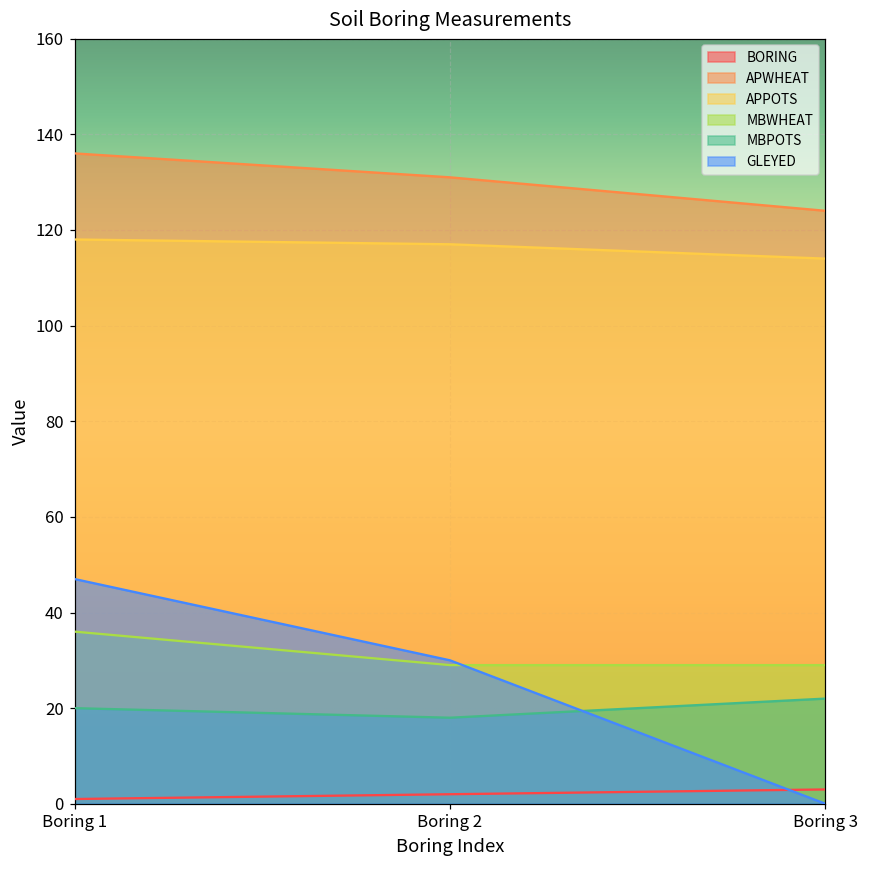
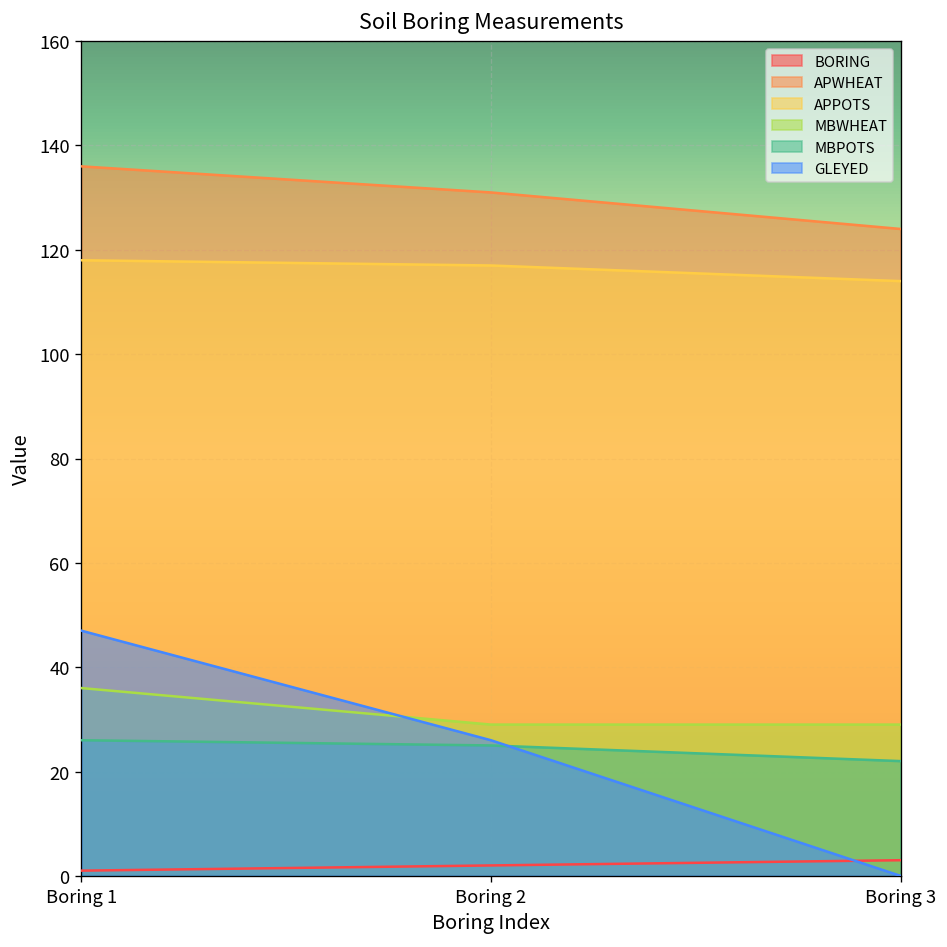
MBPOTS, Boring 1: 20 -> 26
MBPOTS, Boring 2: 18 -> 25
GLEYED, Boring 2: 30 -> 26
